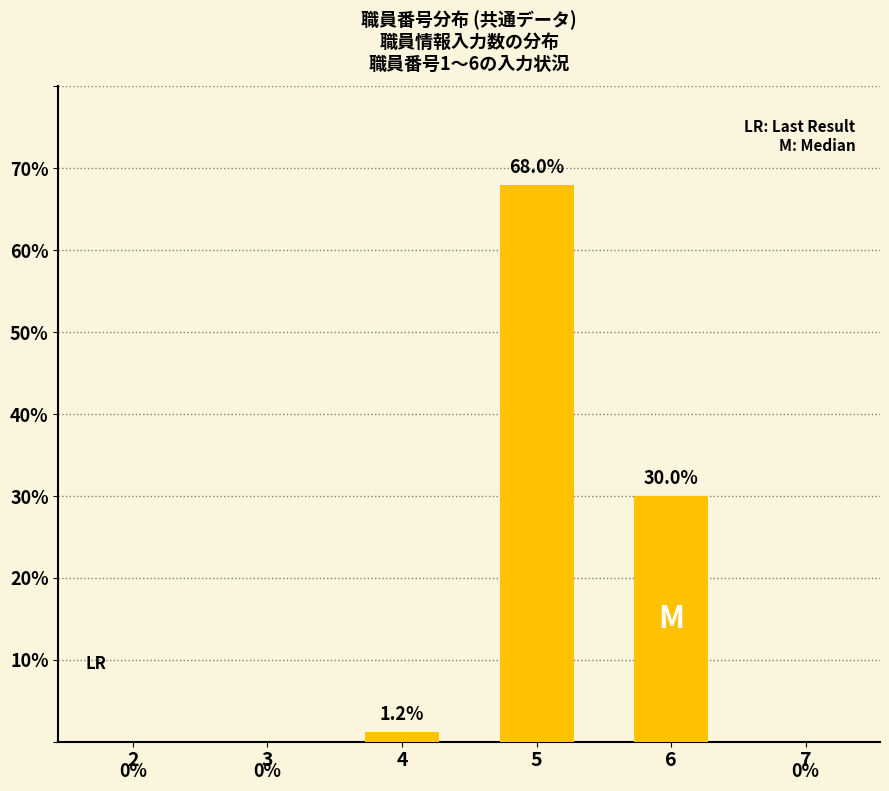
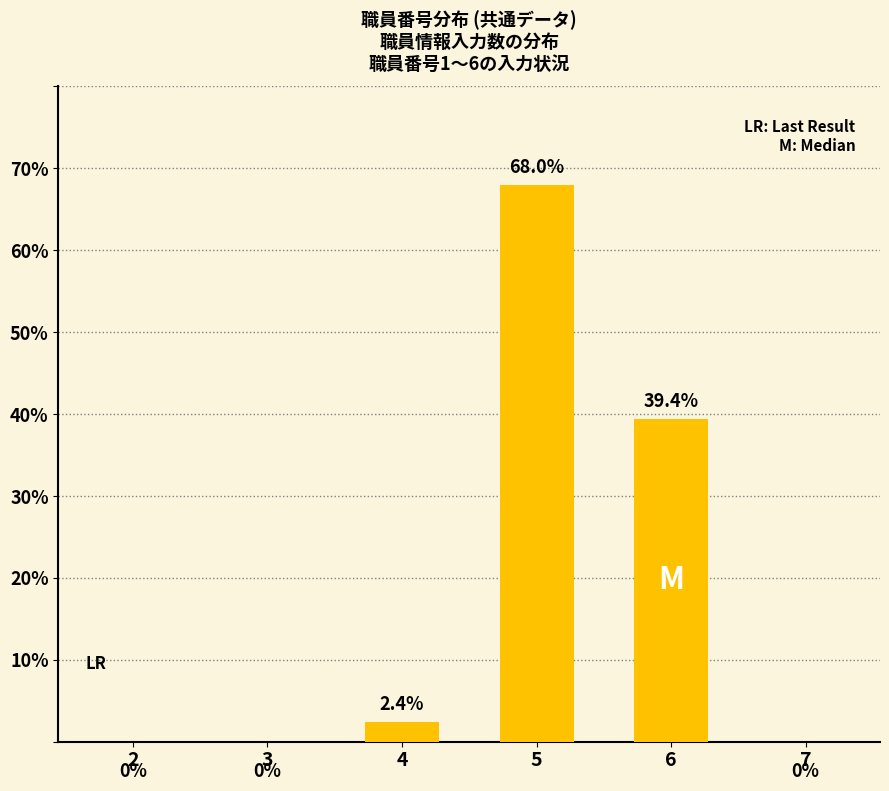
4: 1.2% -> 2.4%
6: 30.0% -> 39.4%
